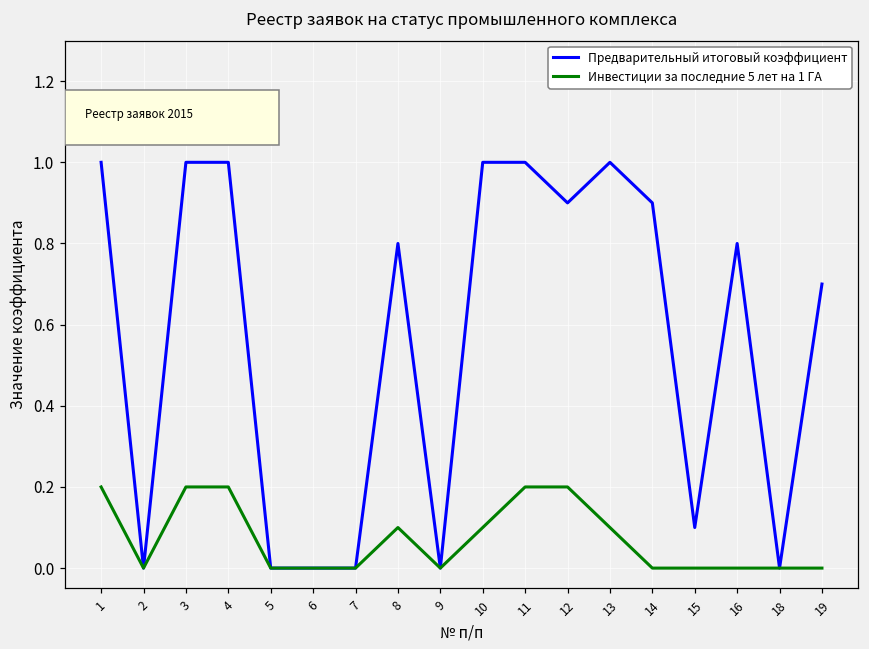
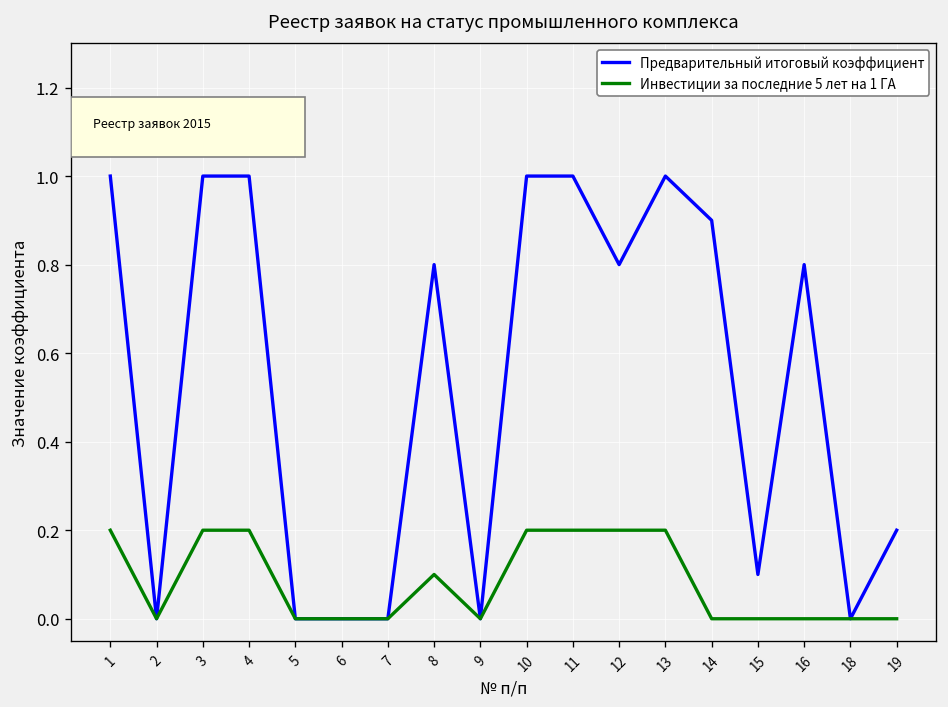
Инвестиции за последние 5 лет на 1 ГА, 10: 0.1 -> 0.2
Предварительный итоговый коэффициент, 12: 0.9 -> 0.8
Инвестиции за последние 5 лет на 1 ГА, 13: 0.1 -> 0.2
Предварительный итоговый коэффициент, 19: 0.7 -> 0.2
